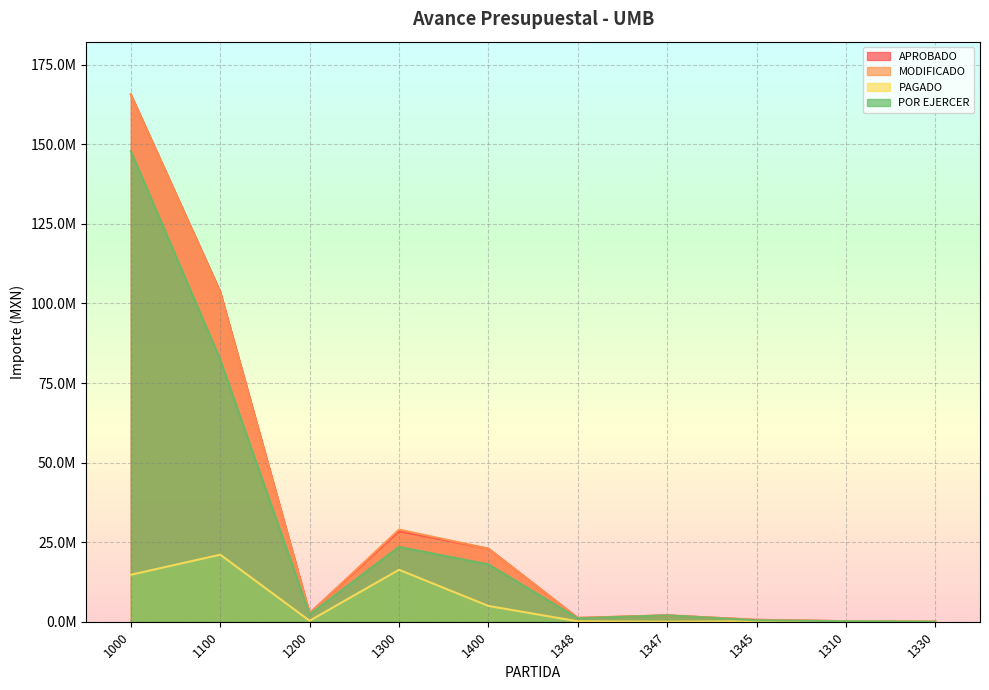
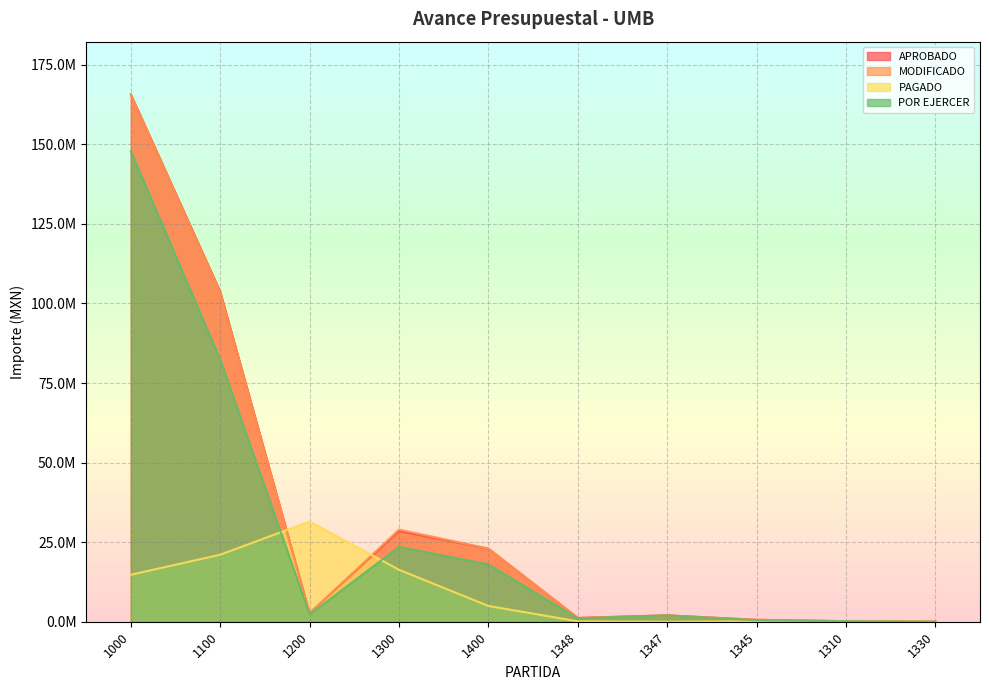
PAGADO, 1200: 0 -> 31000000
